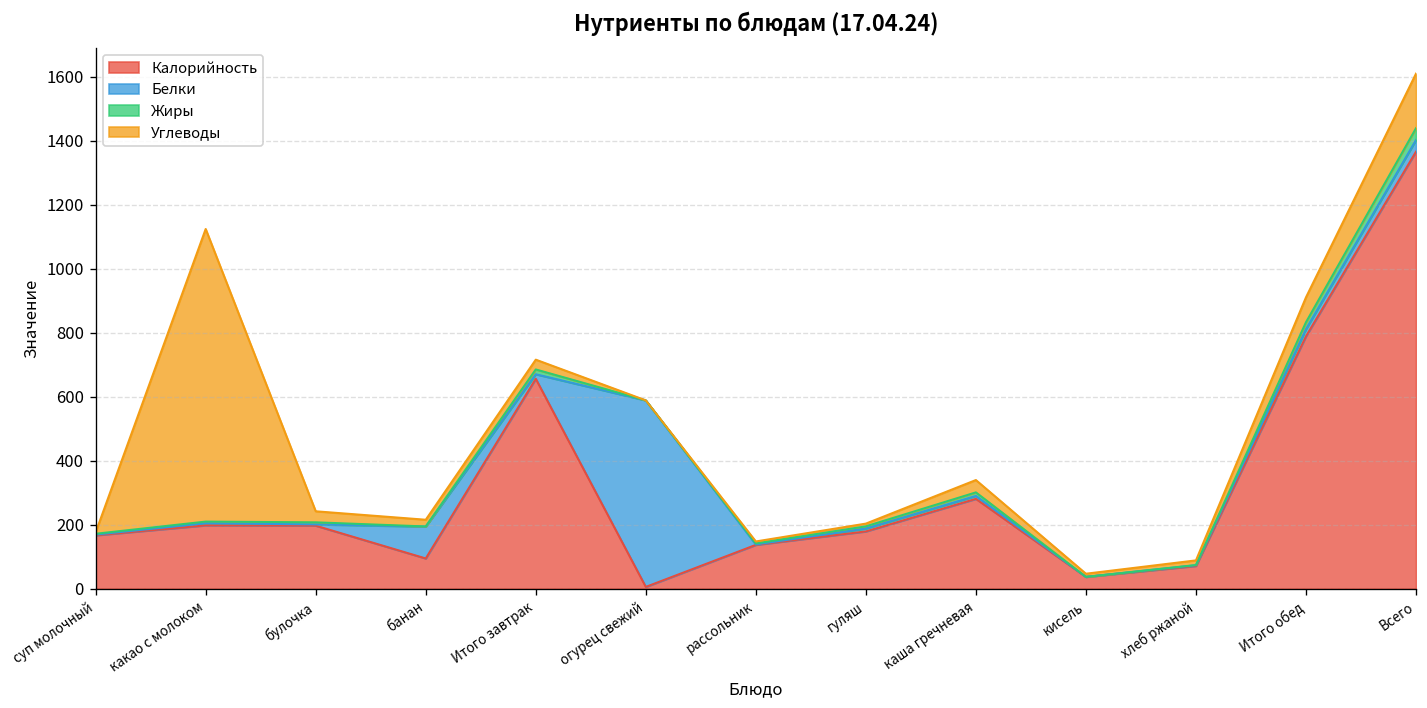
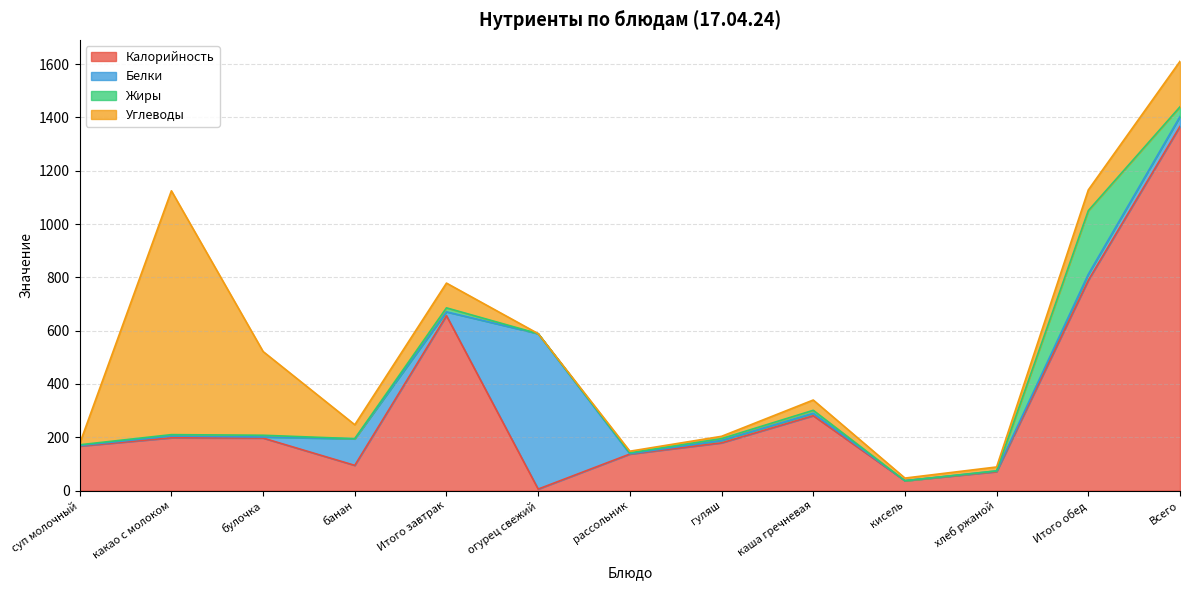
Углеводы, булочка: 30 -> 310
Углеводы, банан: 20 -> 50
Углеводы, Итого завтрак: 30 -> 90
Жиры, Итого обед: 20 -> 240
